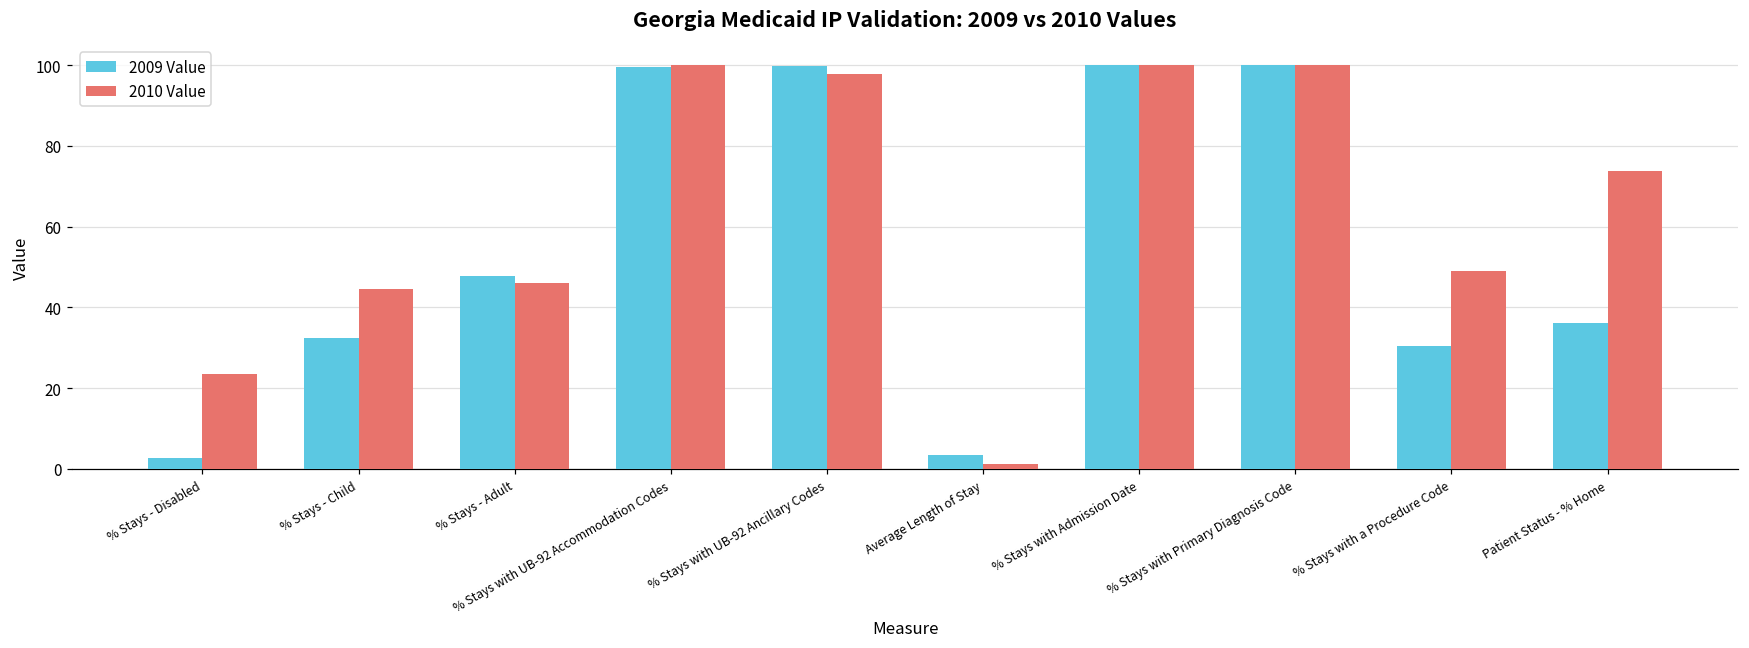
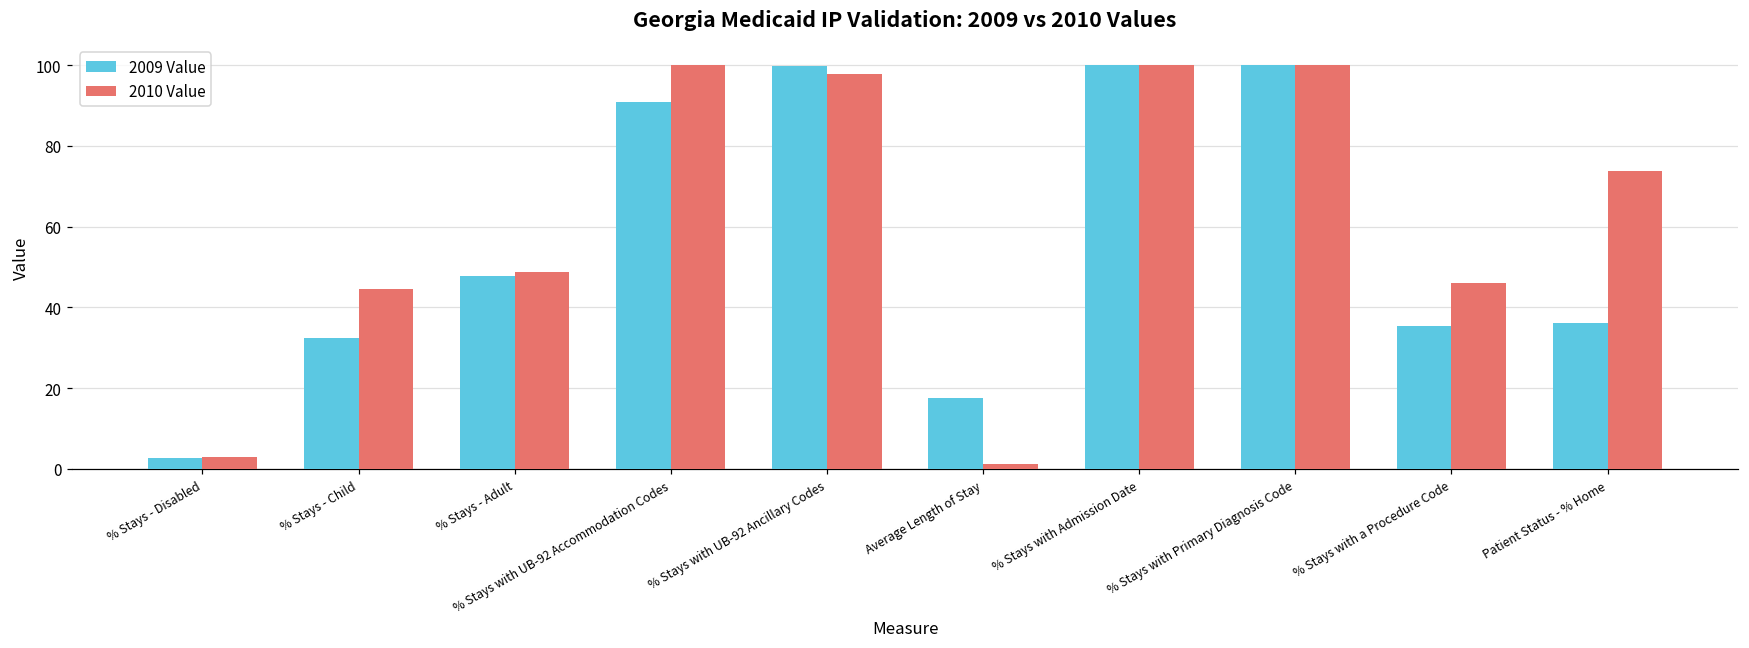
2010 Value, % Stays - Disabled: 24 -> 3
2010 Value, % Stays - Adult: 46 -> 49
2009 Value, % Stays with UB-92 Accommodation Codes: 99 -> 91
2009 Value, Average Length of Stay: 3 -> 18
2009 Value, % Stays with a Procedure Code: 30 -> 35
2010 Value, % Stays with a Procedure Code: 49 -> 46
